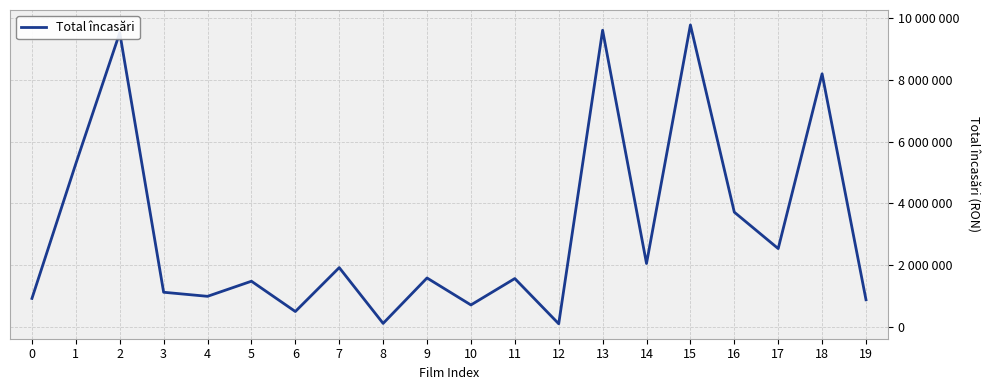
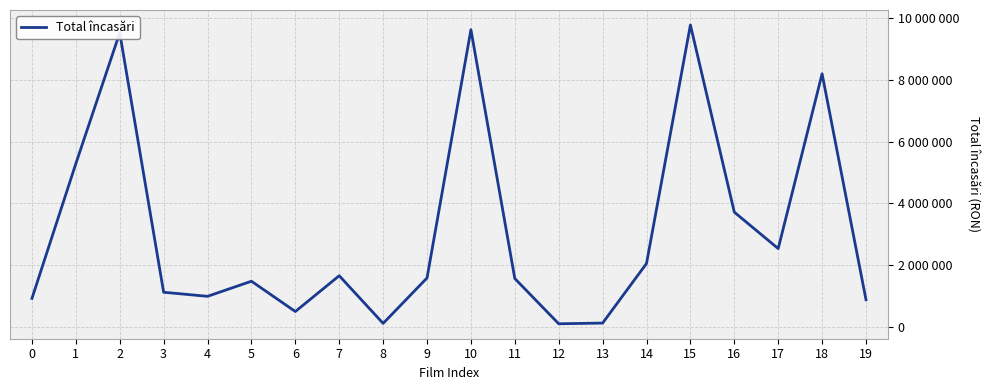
7: 1900000 -> 1700000
10: 700000 -> 9600000
13: 9600000 -> 100000
